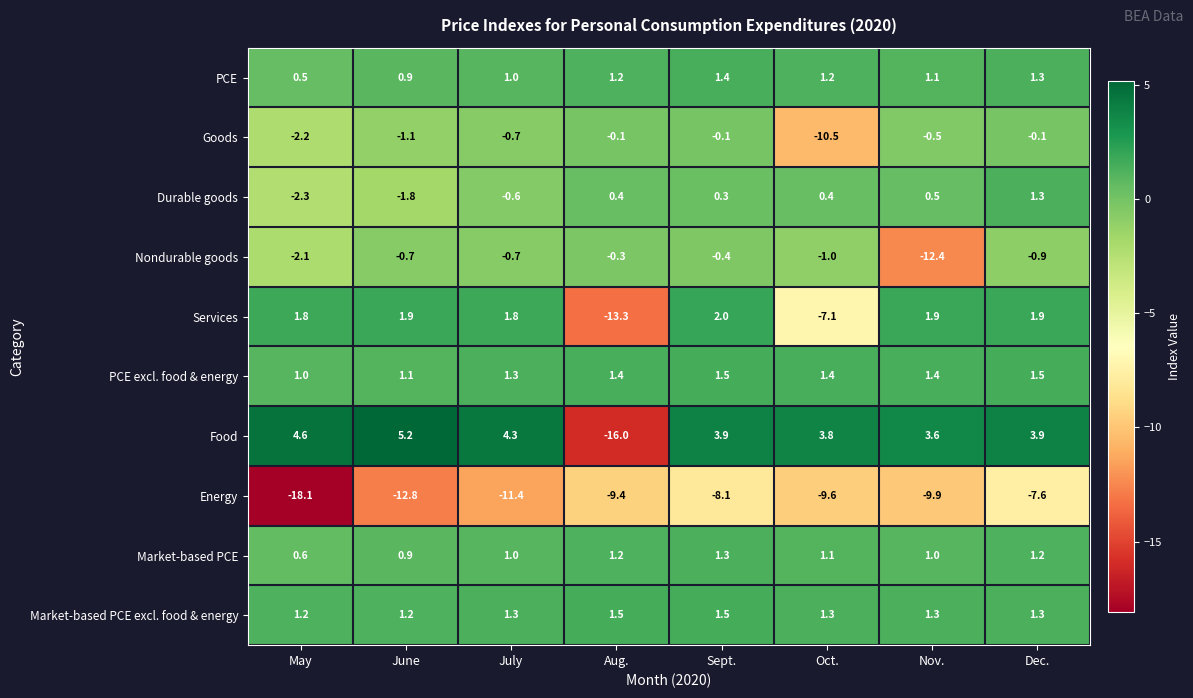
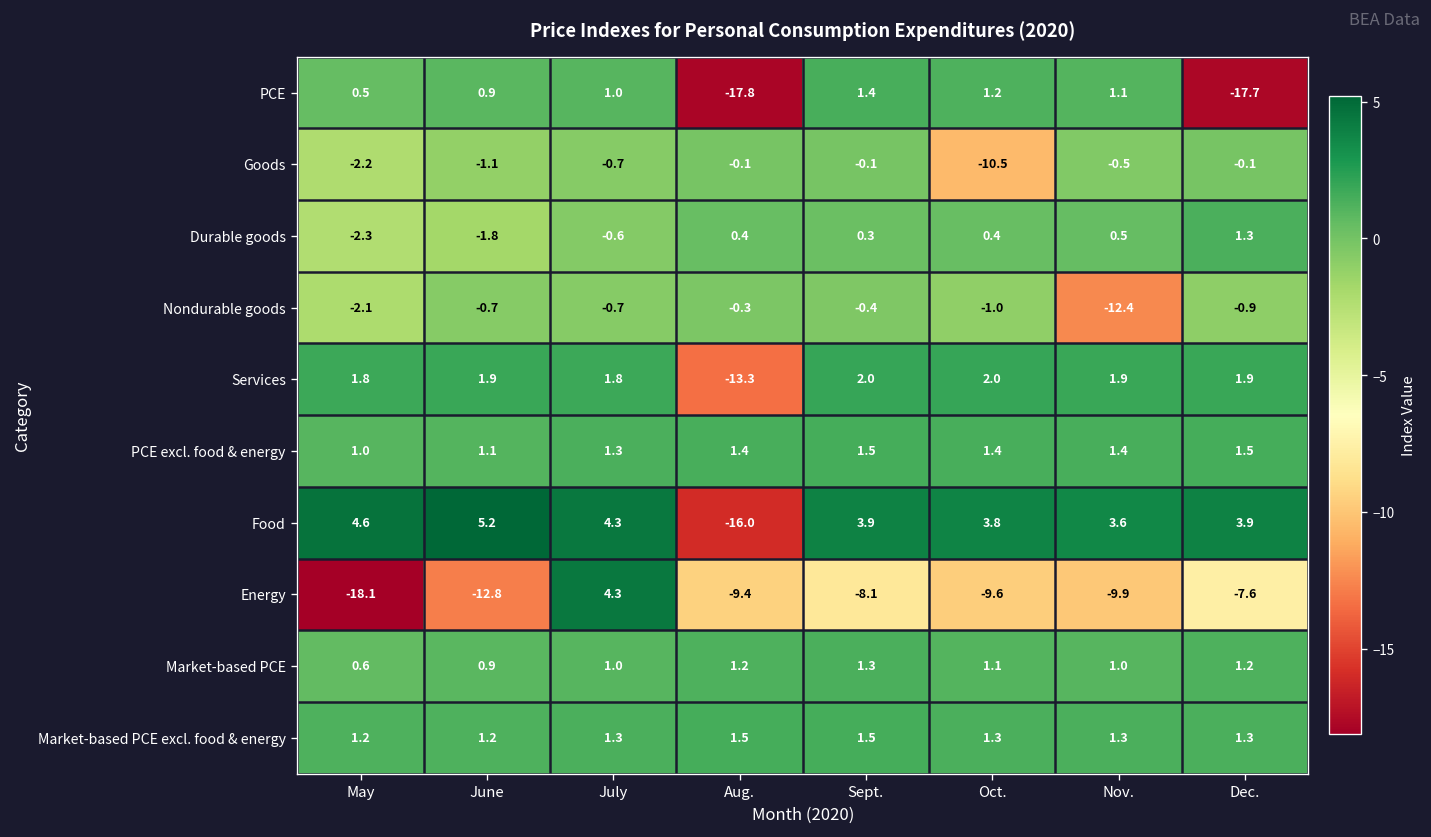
PCE, Aug.: 1.2 -> -17.8
PCE, Dec.: 1.3 -> -17.7
Services, Oct.: -7.1 -> 2.0
Energy, July: -11.4 -> 4.3
